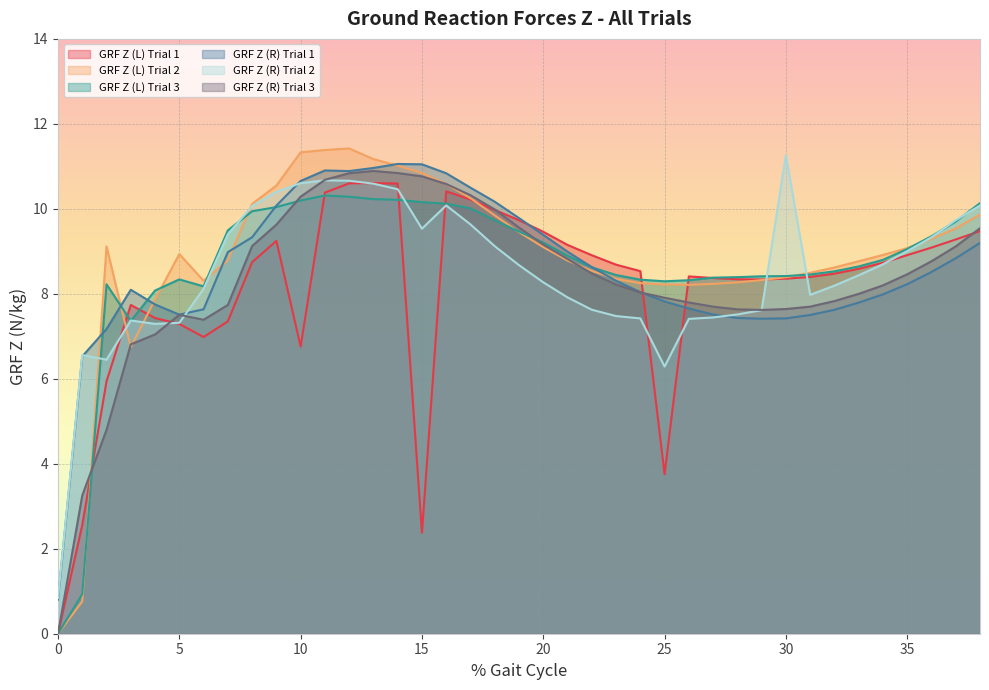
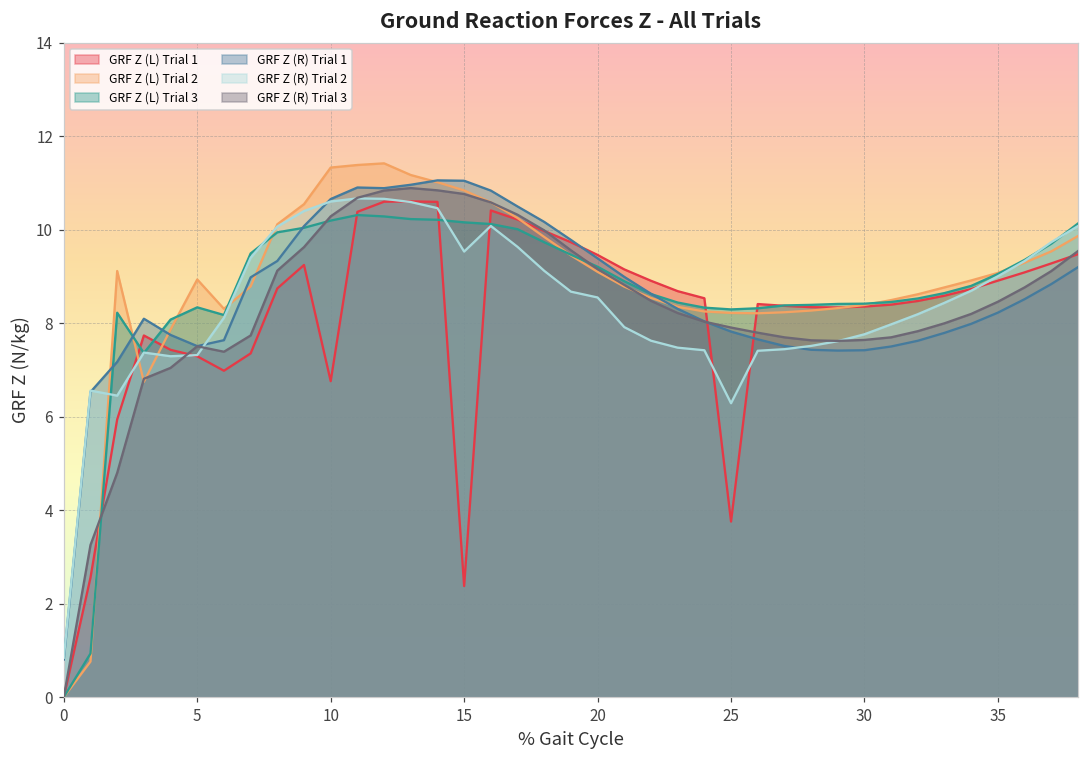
GRF Z (R) Trial 2, 20: 8.3 -> 8.6
GRF Z (R) Trial 2, 30: 11.3 -> 7.8
